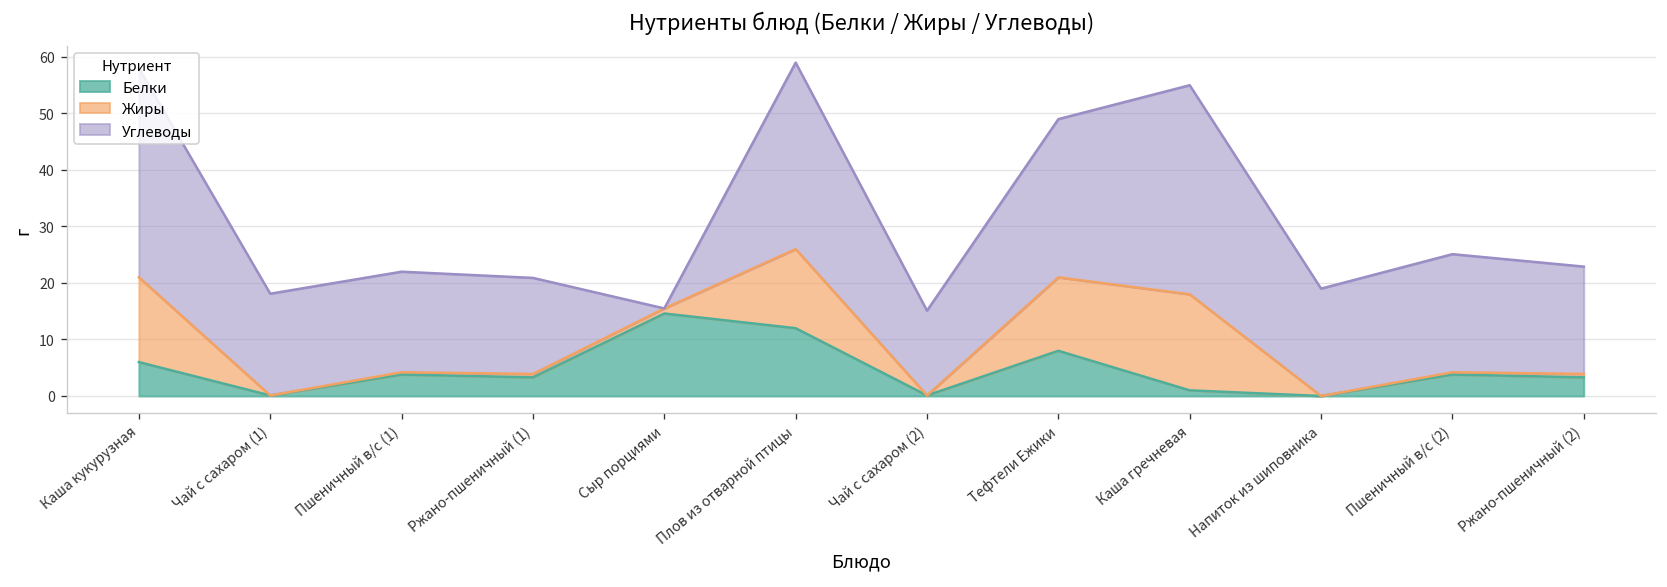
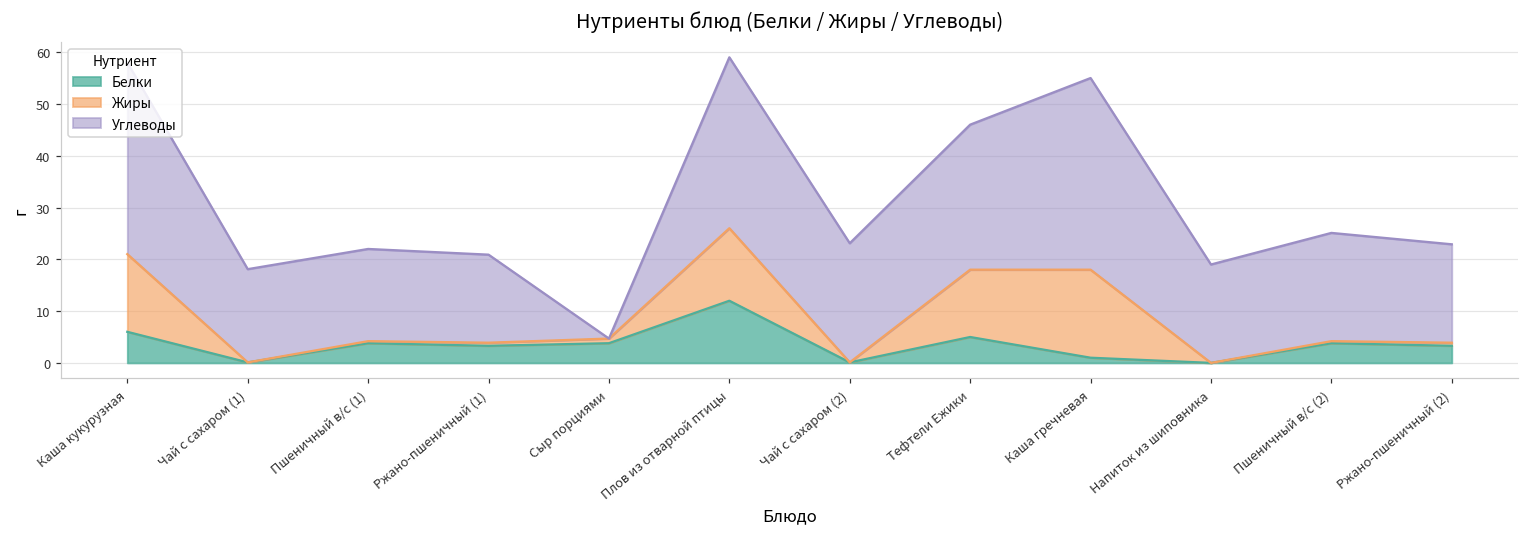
Белки, Сыр порциями: 15 -> 4
Углеводы, Чай с сахаром (2): 15 -> 23
Белки, Тефтели Ежики: 8 -> 5
